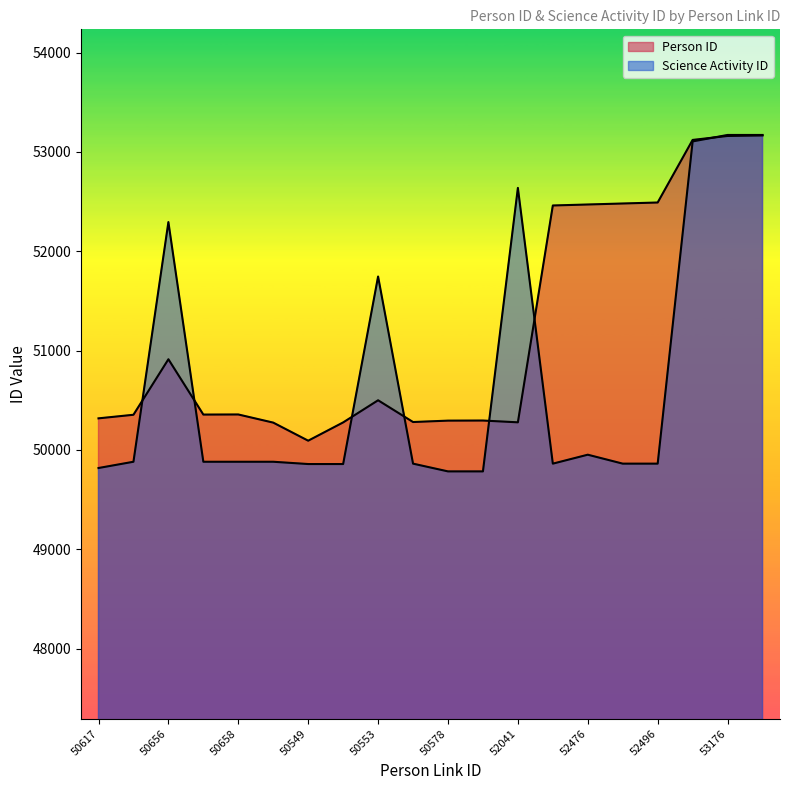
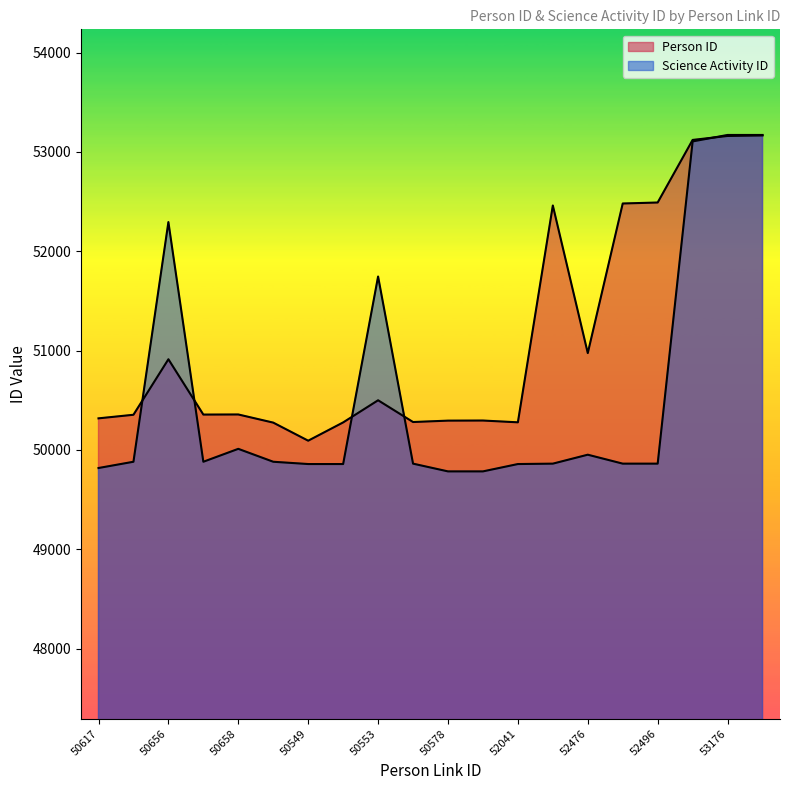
Science Activity ID, 50658: 49900 -> 50000
Science Activity ID, 52041: 52600 -> 49900
Person ID, 52476: 52500 -> 51000
